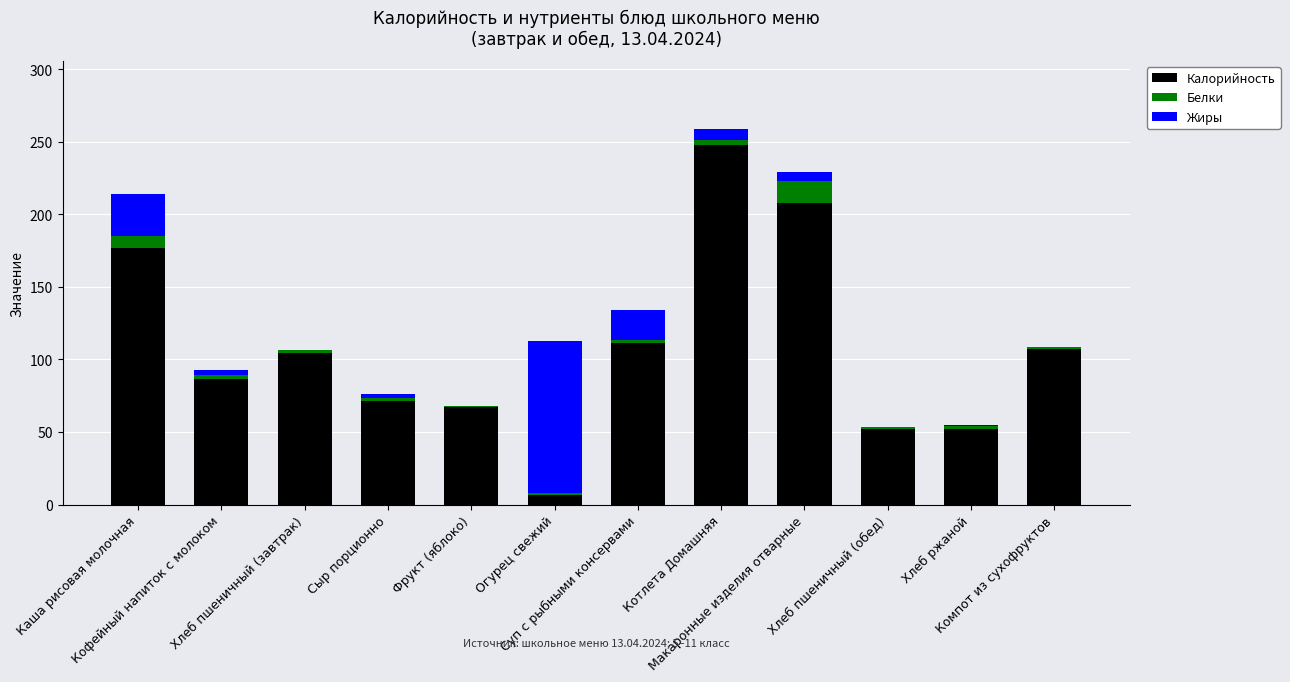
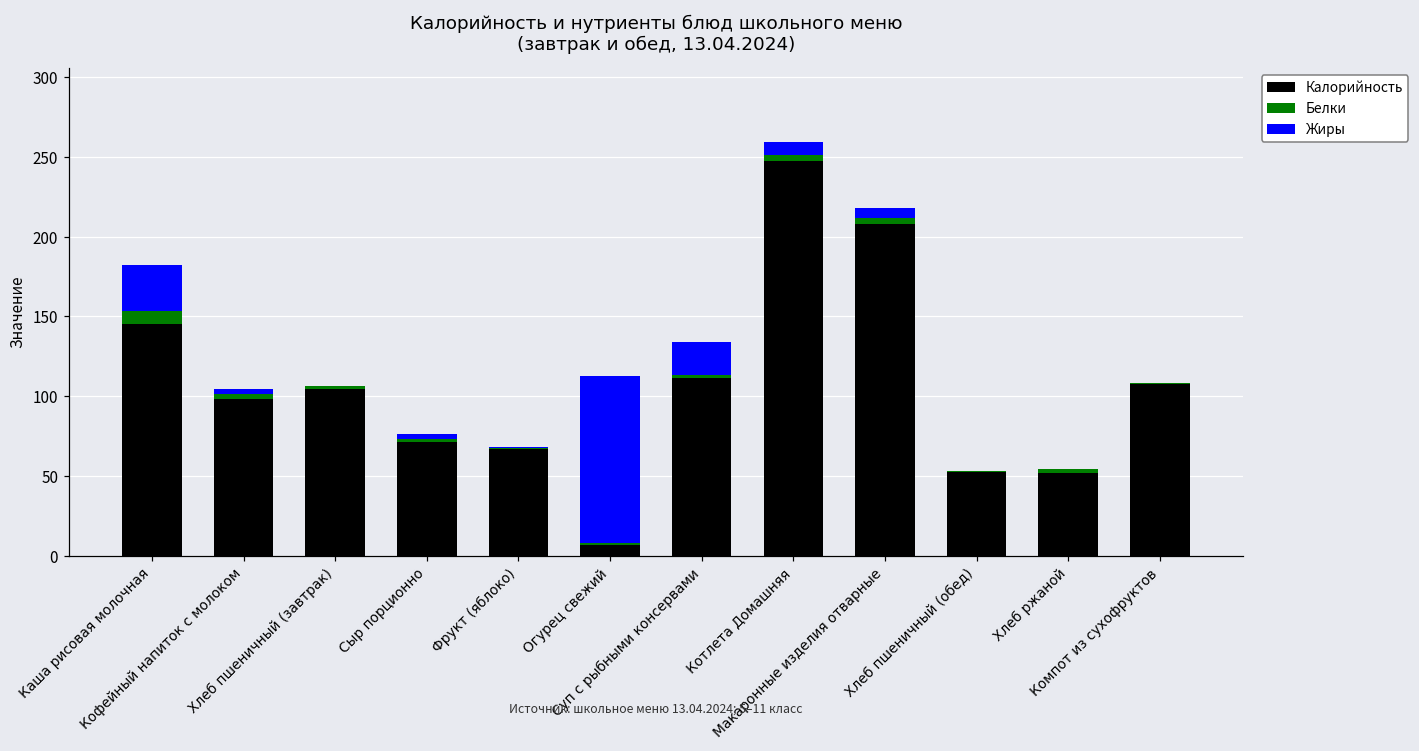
Калорийность, Каша рисовая молочная: 177 -> 145
Калорийность, Кофейный напиток с молоком: 87 -> 98
Белки, Макаронные изделия отварные: 15 -> 4
